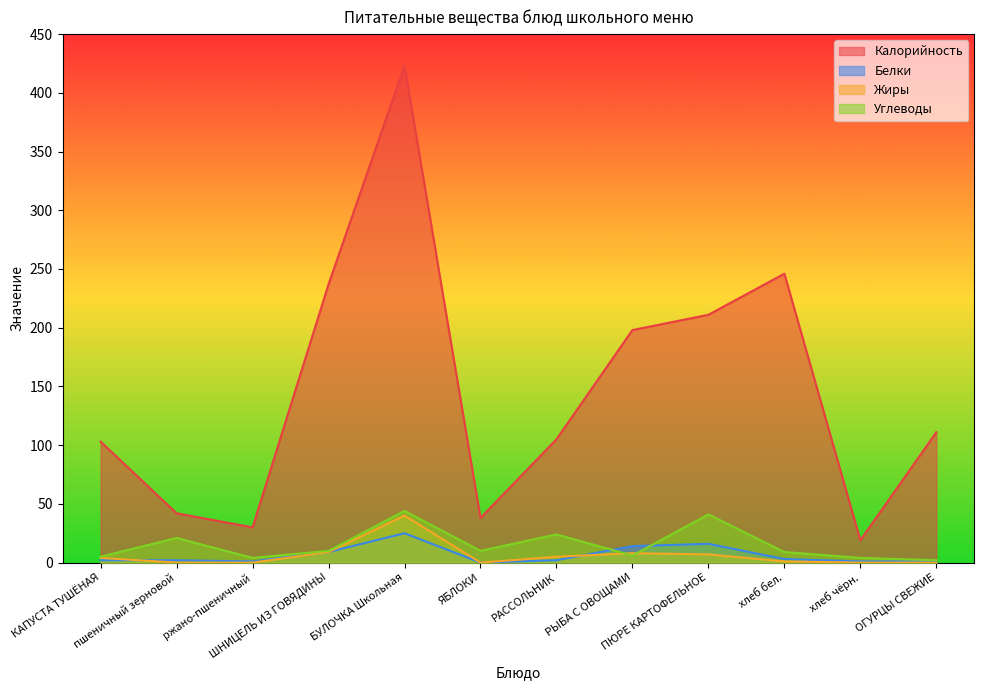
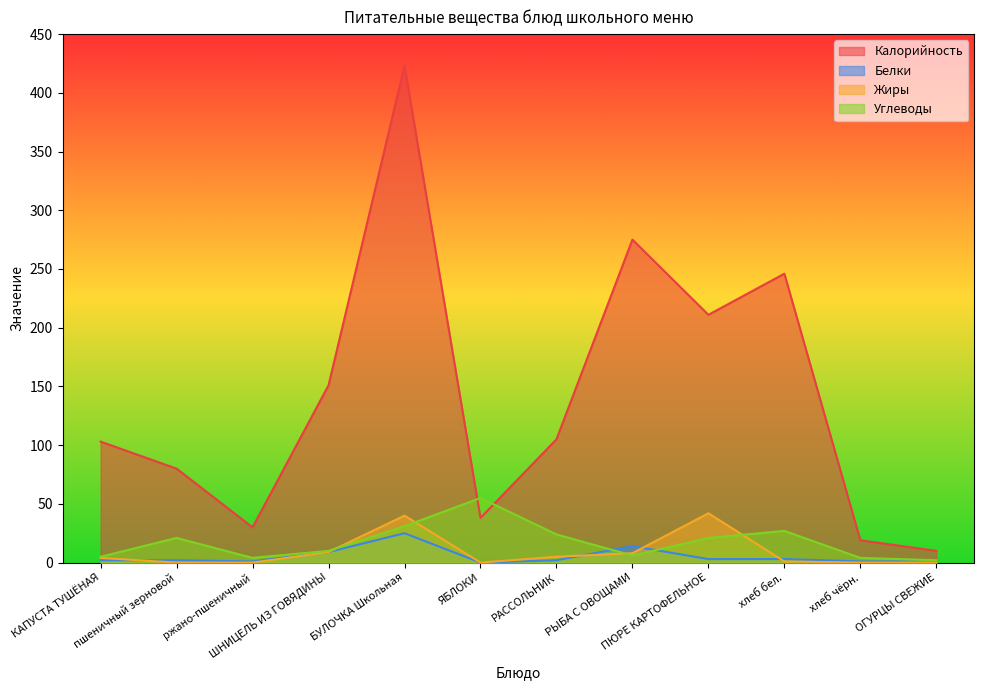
Калорийность, пшеничный зерновой: 42 -> 80
Калорийность, ШНИЦЕЛЬ ИЗ ГОВЯДИНЫ: 237 -> 151
Углеводы, БУЛОЧКА Школьная: 44 -> 31
Углеводы, ЯБЛОКИ: 10 -> 55
Калорийность, РЫБА С ОВОЩАМИ: 198 -> 275
Белки, ПЮРЕ КАРТОФЕЛЬНОЕ: 16 -> 3
Жиры, ПЮРЕ КАРТОФЕЛЬНОЕ: 7 -> 42
Углеводы, ПЮРЕ КАРТОФЕЛЬНОЕ: 41 -> 21
Углеводы, хлеб бел.: 9 -> 27
Калорийность, ОГУРЦЫ СВЕЖИЕ: 111 -> 10
